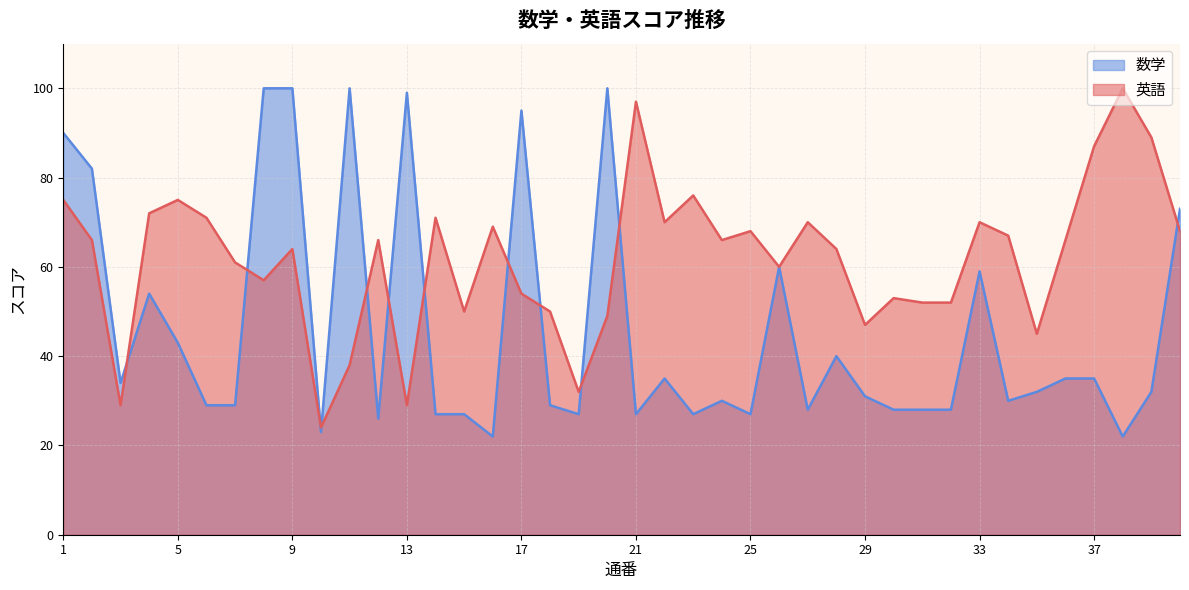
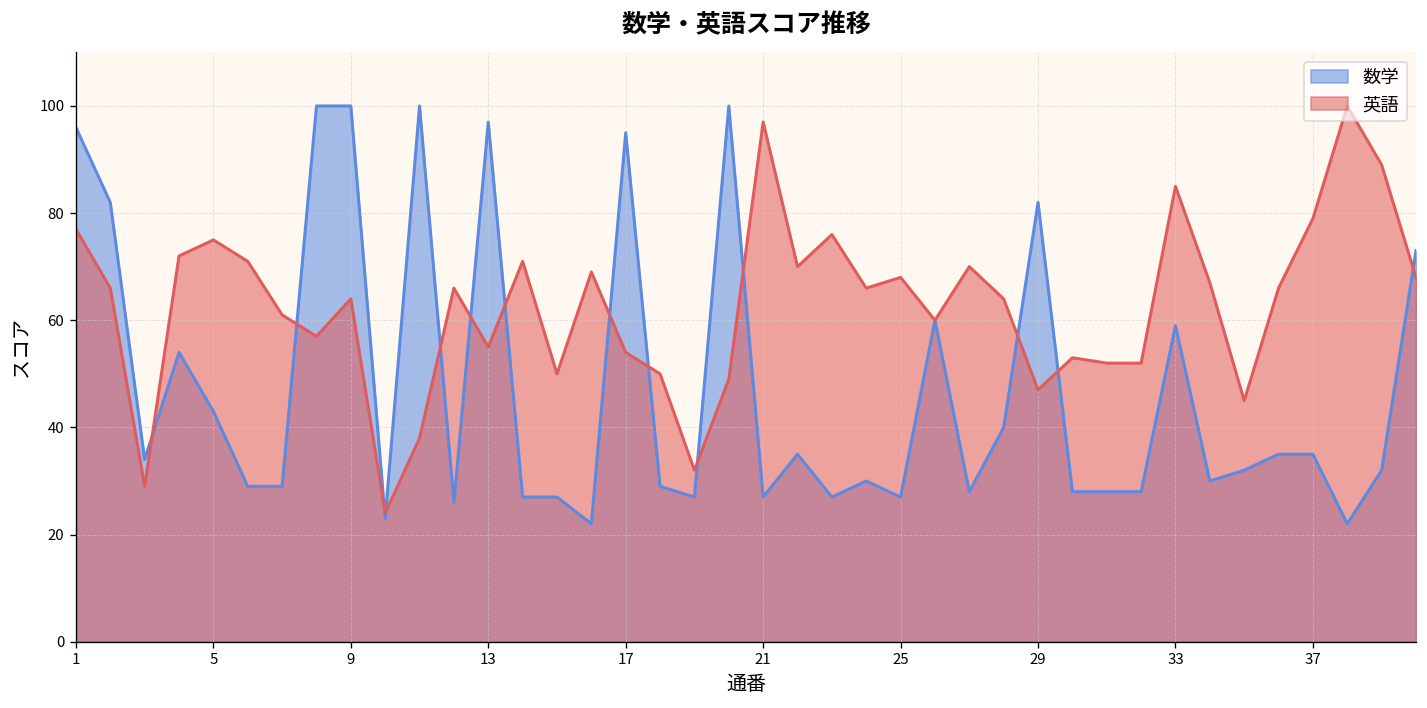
数学, 1: 90 -> 96
英語, 1: 75 -> 77
数学, 13: 99 -> 97
英語, 13: 29 -> 55
数学, 29: 31 -> 82
英語, 33: 70 -> 85
英語, 37: 87 -> 79
